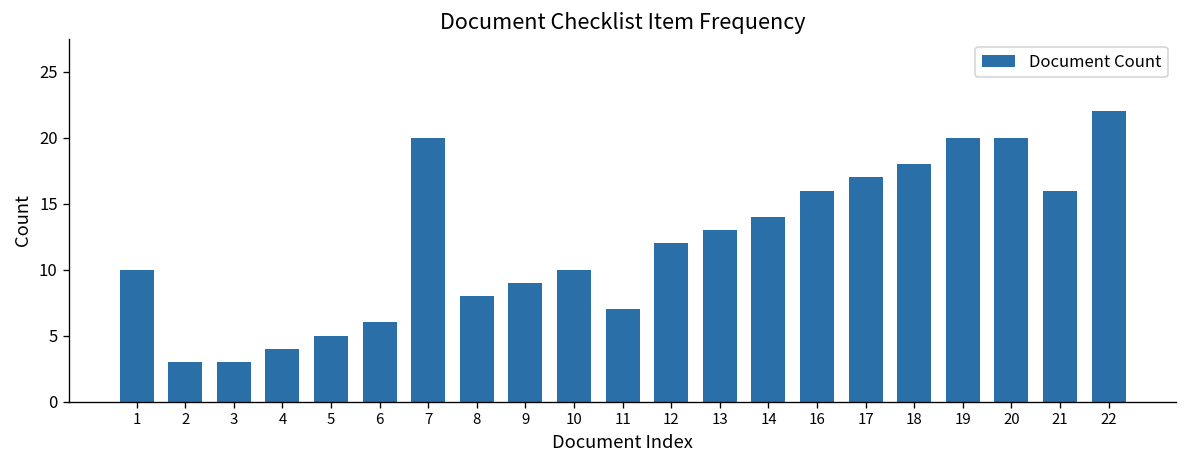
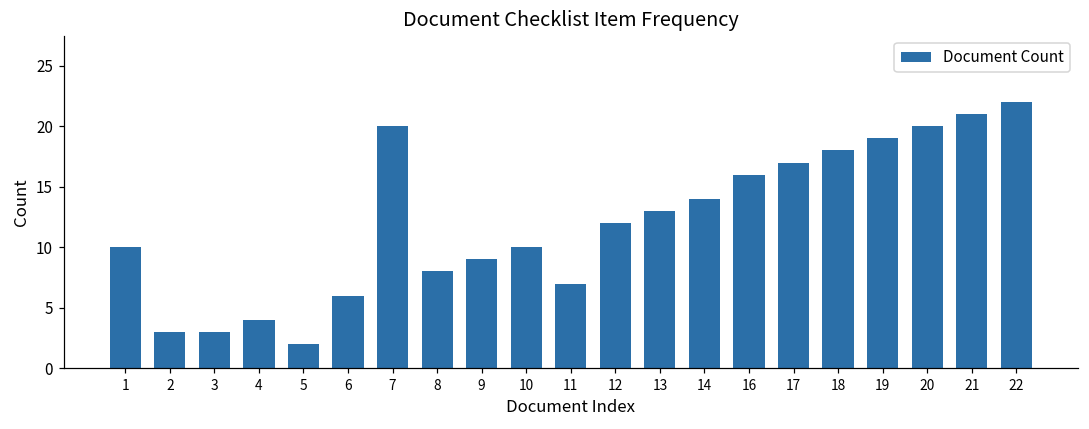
5: 5 -> 2
19: 20 -> 19
21: 16 -> 21
